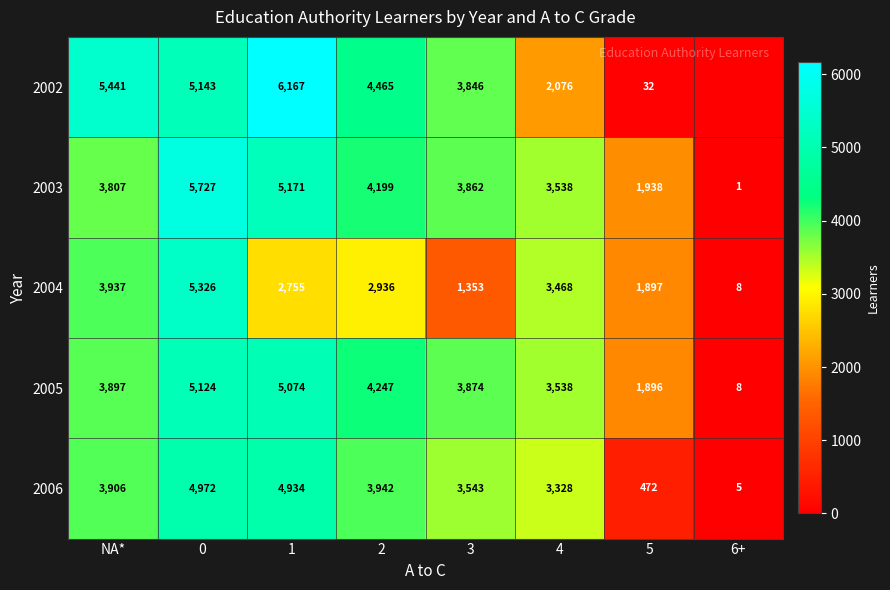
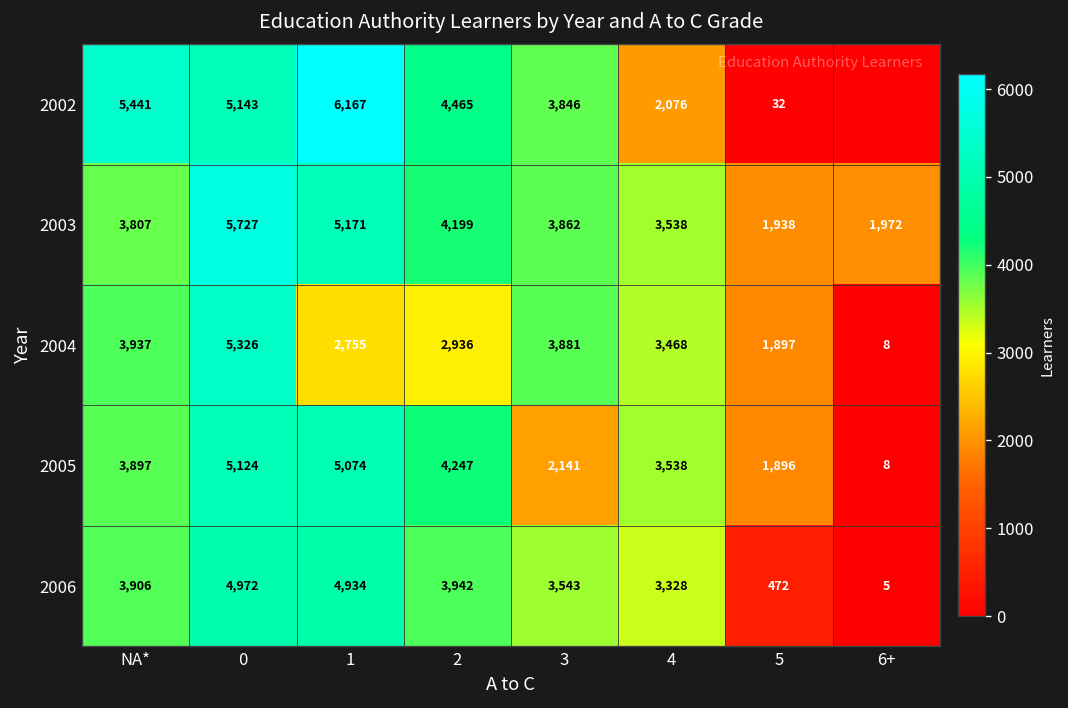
2003, 6+: 1 -> 1,972
2004, 3: 1,353 -> 3,881
2005, 3: 3,874 -> 2,141
